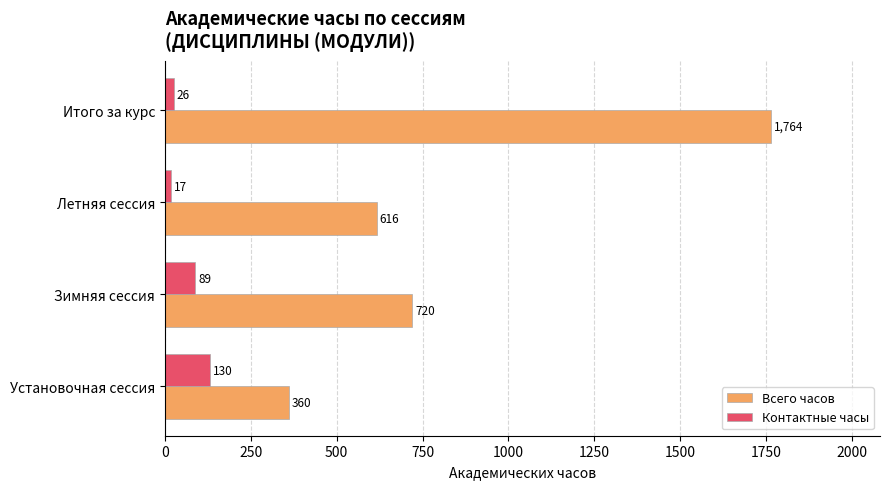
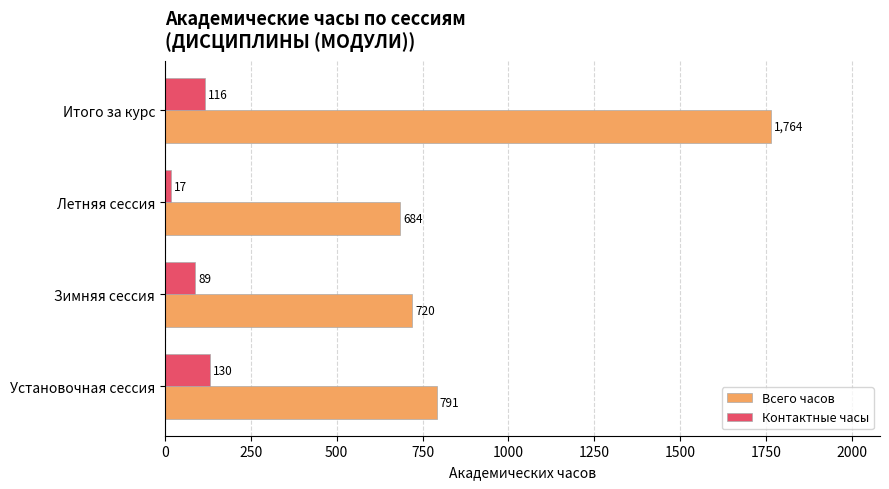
Контактные часы, Итого за курс: 26 -> 116
Всего часов, Летняя сессия: 616 -> 684
Всего часов, Установочная сессия: 360 -> 791
